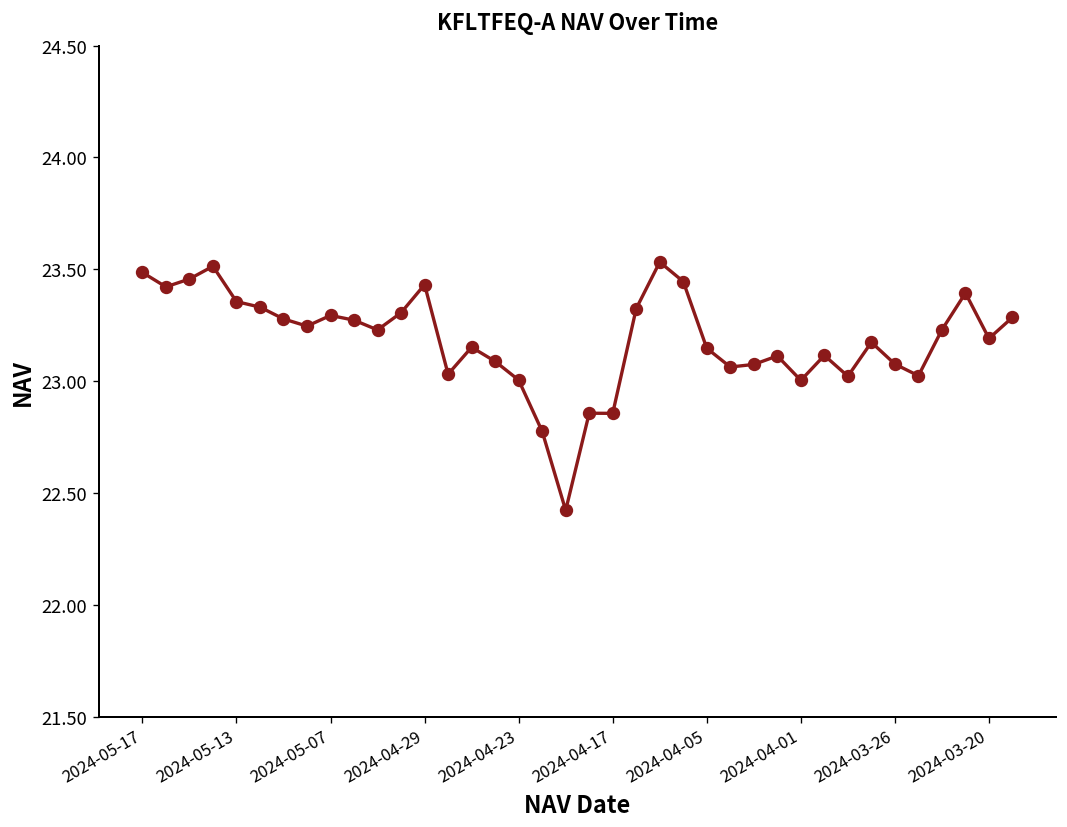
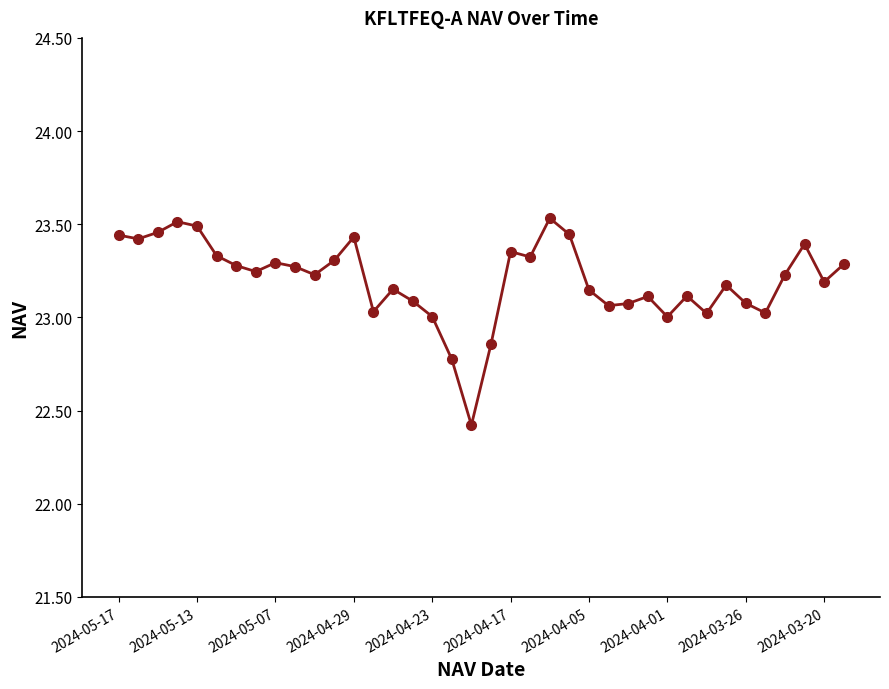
2024-05-17: 23.49 -> 23.44
2024-05-13: 23.36 -> 23.49
2024-04-17: 22.86 -> 23.35
